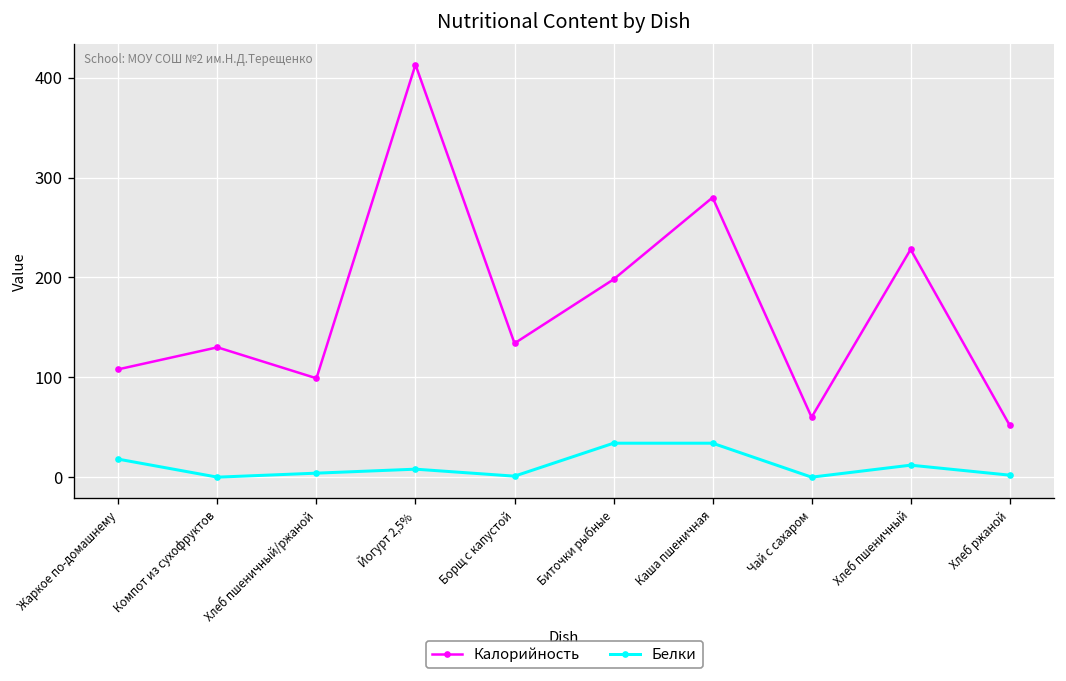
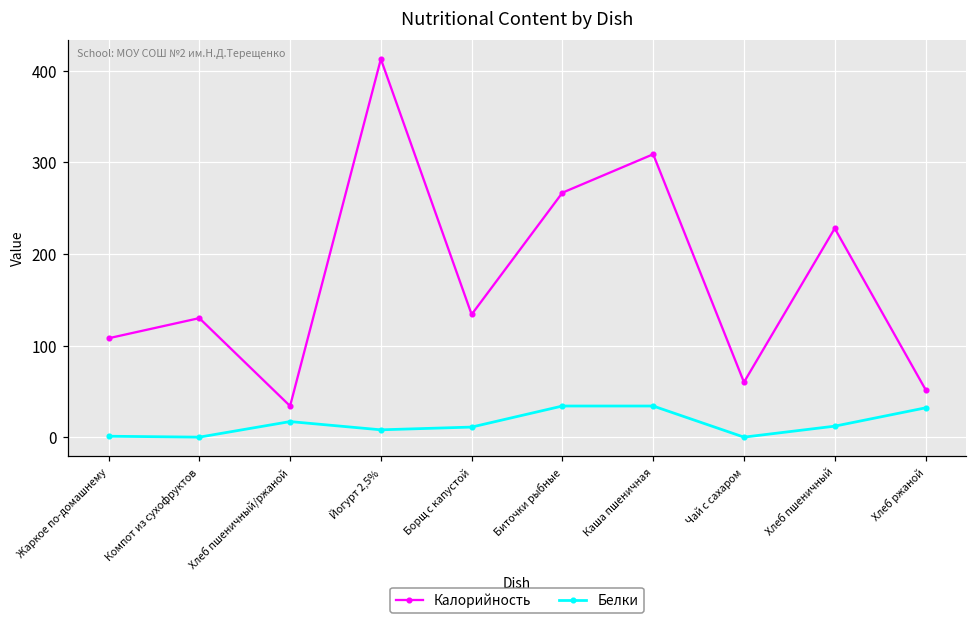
Белки, Жаркое по-домашнему: 20 -> 0
Калорийность, Хлеб пшеничный/ржаной: 100 -> 30
Белки, Хлеб пшеничный/ржаной: 0 -> 20
Белки, Борщ с капустой: 0 -> 10
Калорийность, Биточки рыбные: 200 -> 270
Калорийность, Каша пшеничная: 280 -> 310
Белки, Хлеб ржаной: 0 -> 30
